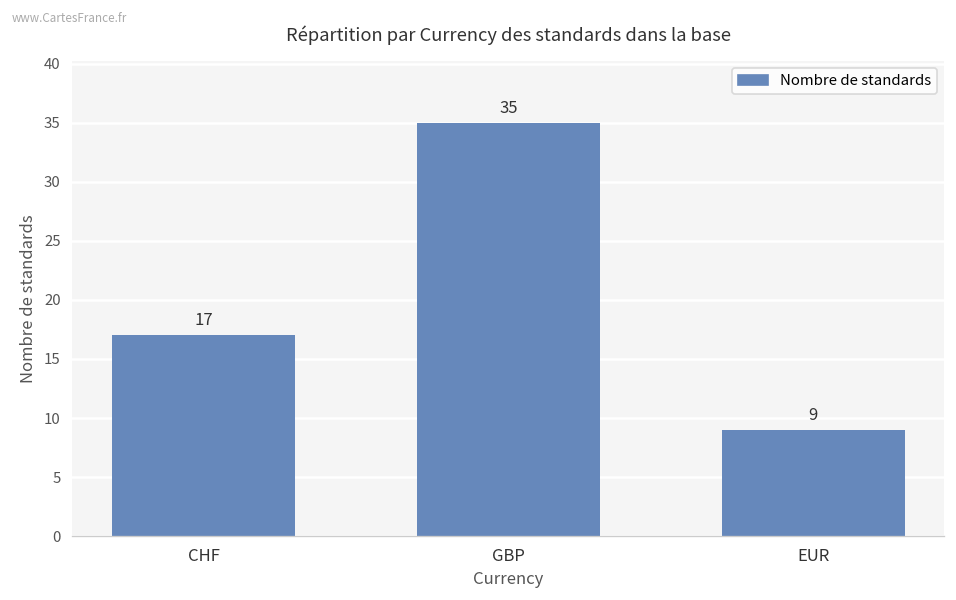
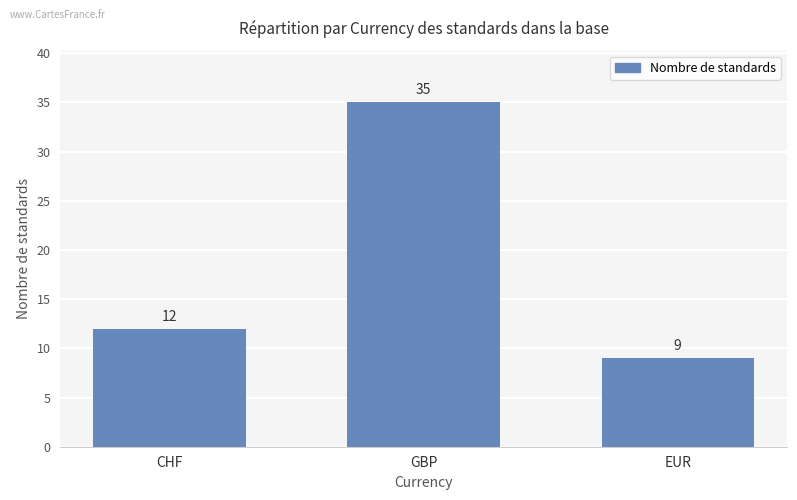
CHF: 17 -> 12
